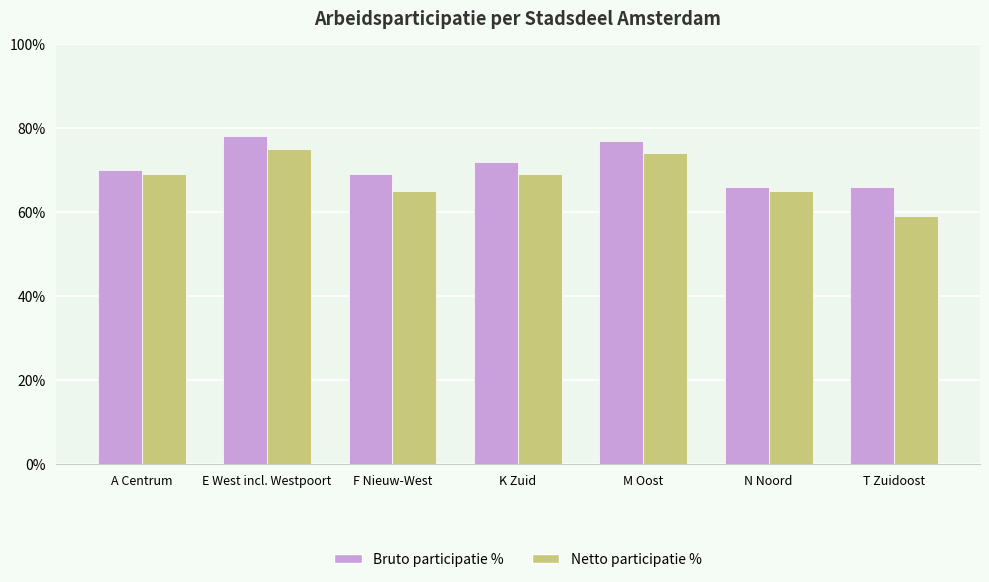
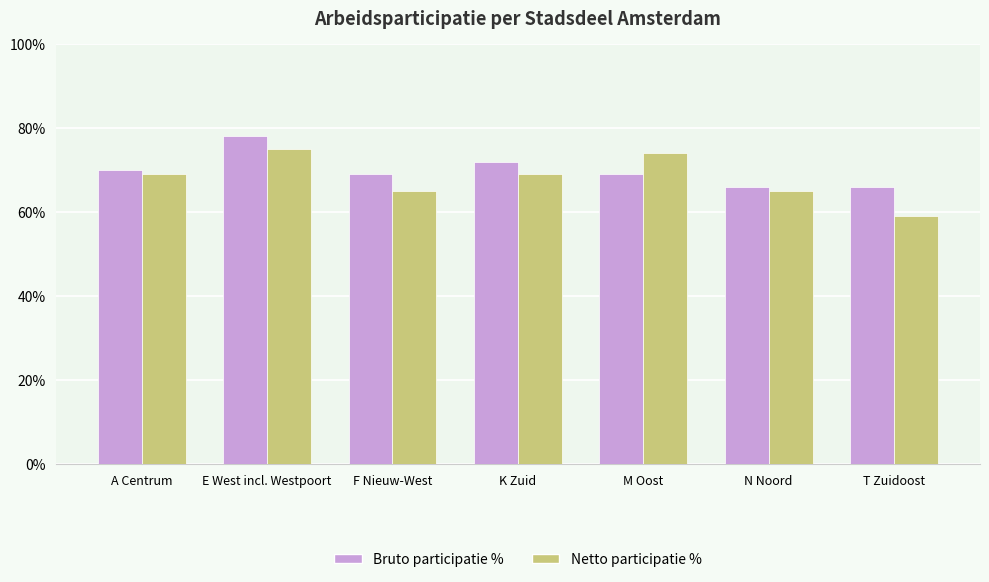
Bruto participatie %, M Oost: 77% -> 69%
